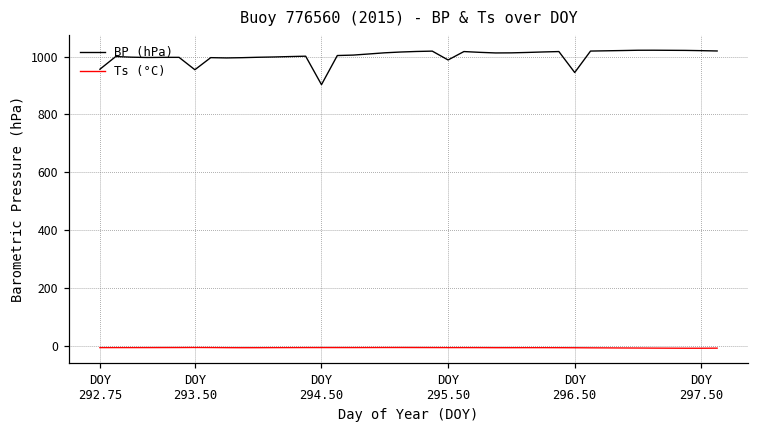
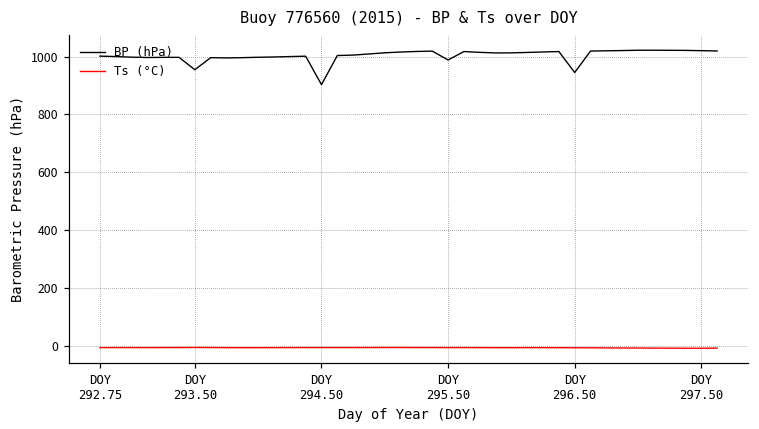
BP (hPa), DOY 292.75: 960 -> 1000
